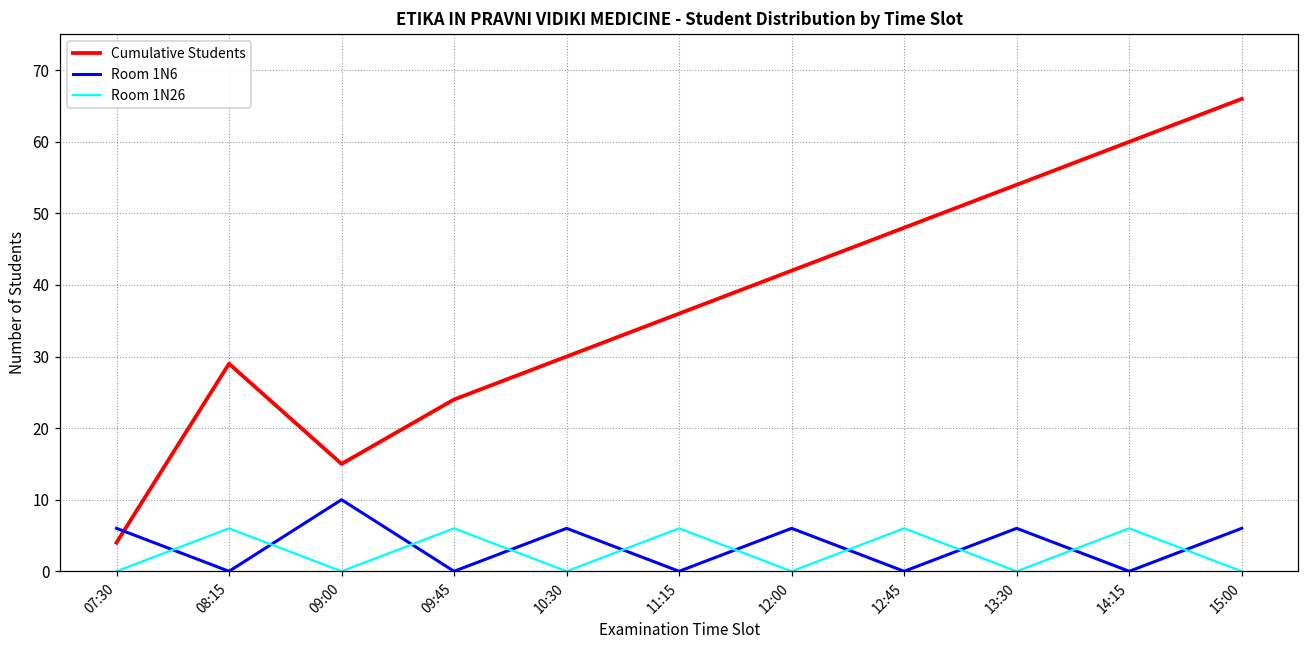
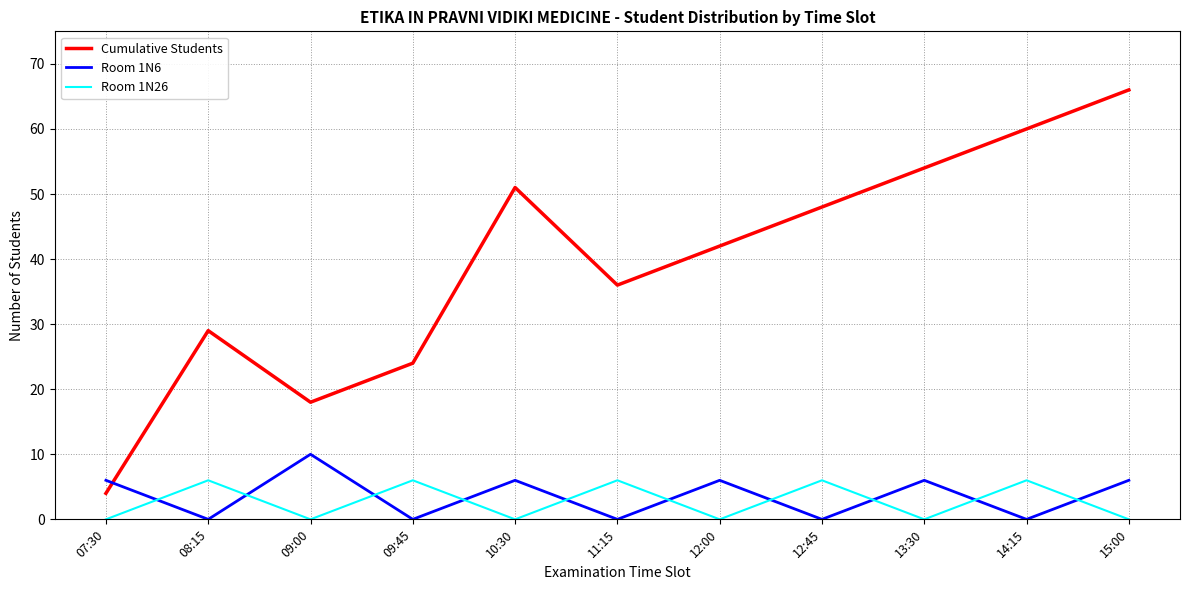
Cumulative Students, 09:00: 15 -> 18
Cumulative Students, 10:30: 30 -> 51
